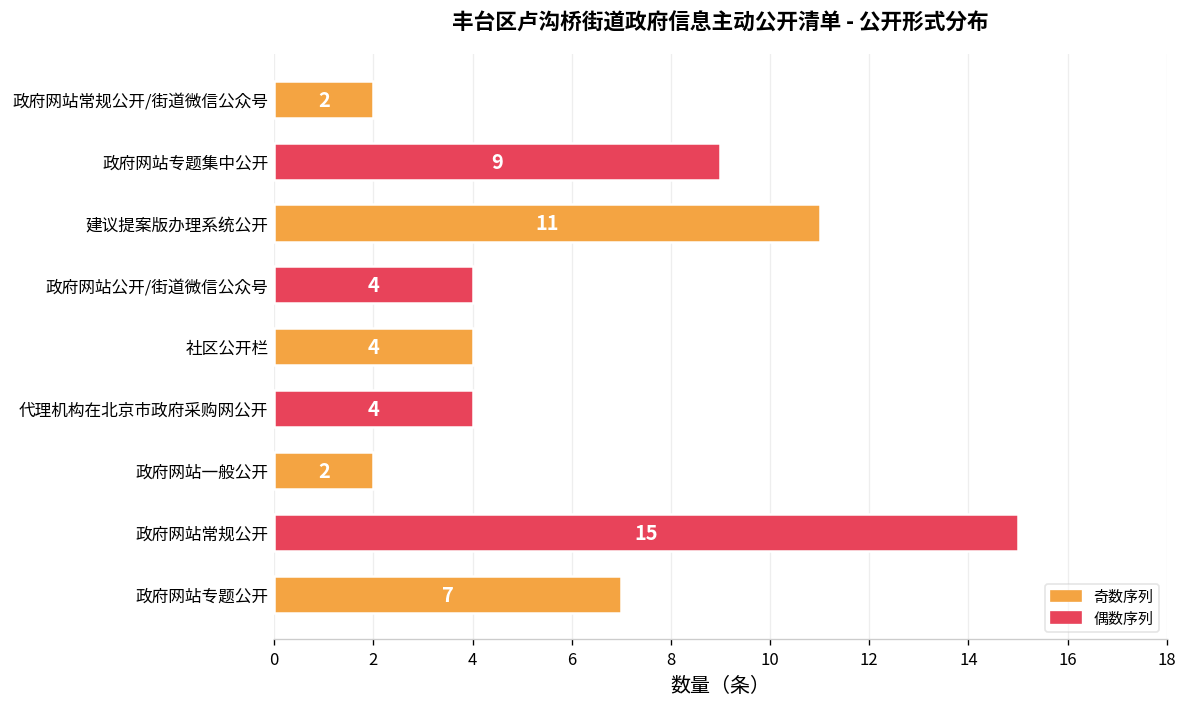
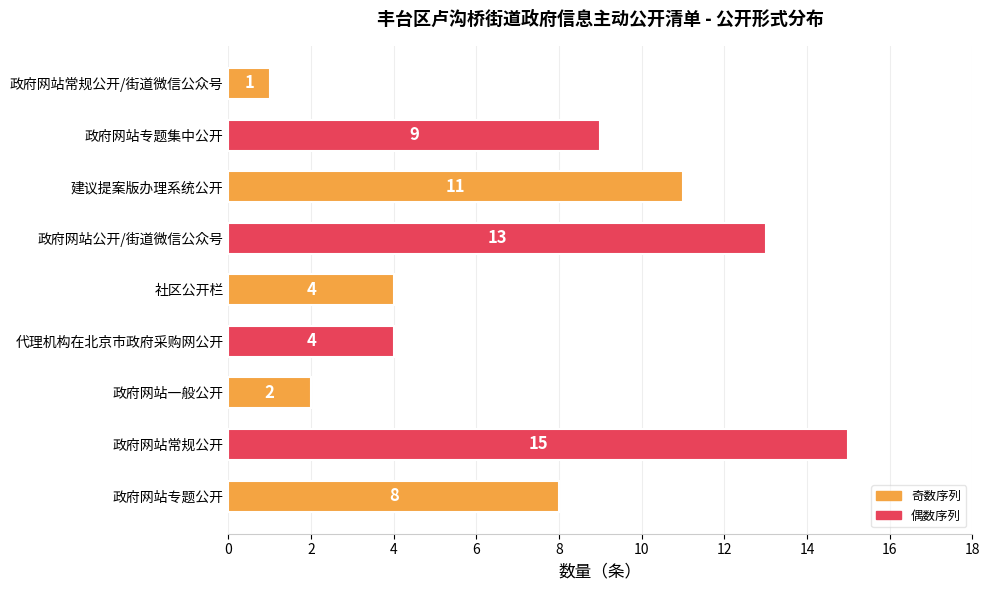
政府网站常规公开/街道微信公众号: 2 -> 1
政府网站公开/街道微信公众号: 4 -> 13
政府网站专题公开: 7 -> 8
